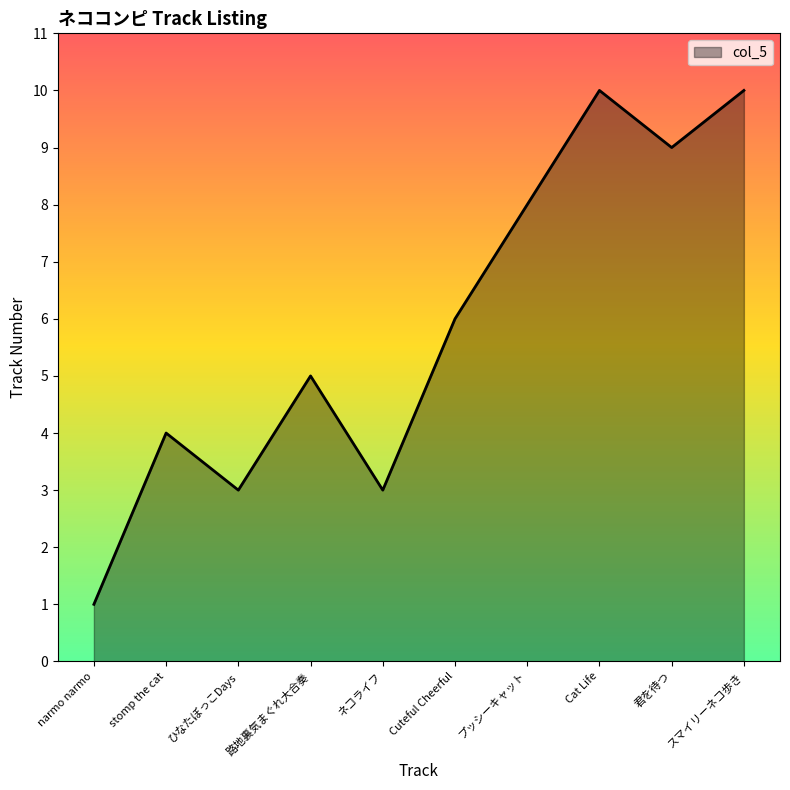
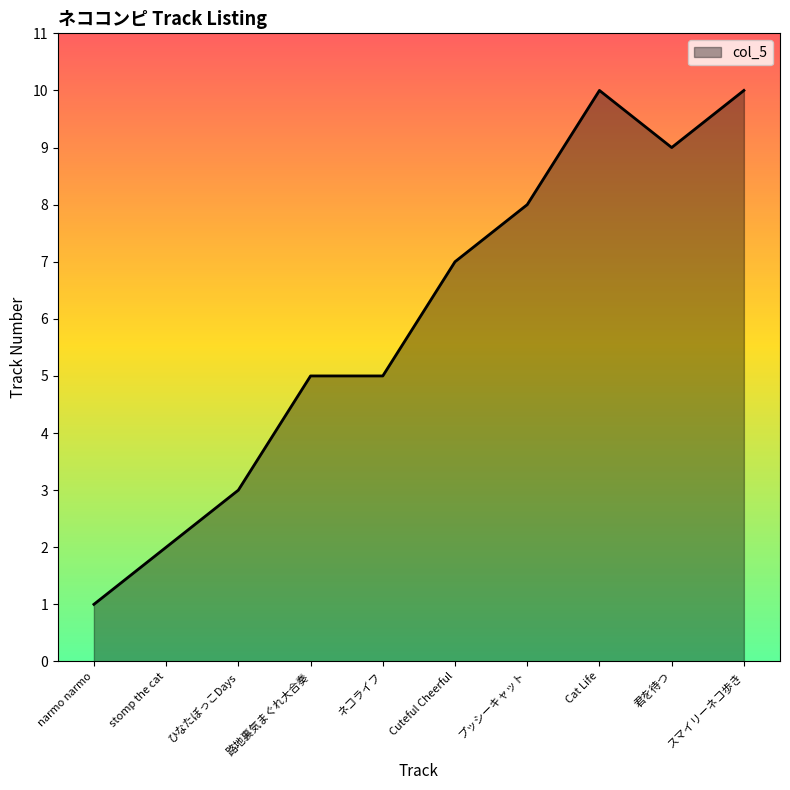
stomp the cat: 4 -> 2
ネコライフ: 3 -> 5
Cuteful Cheerful: 6 -> 7
